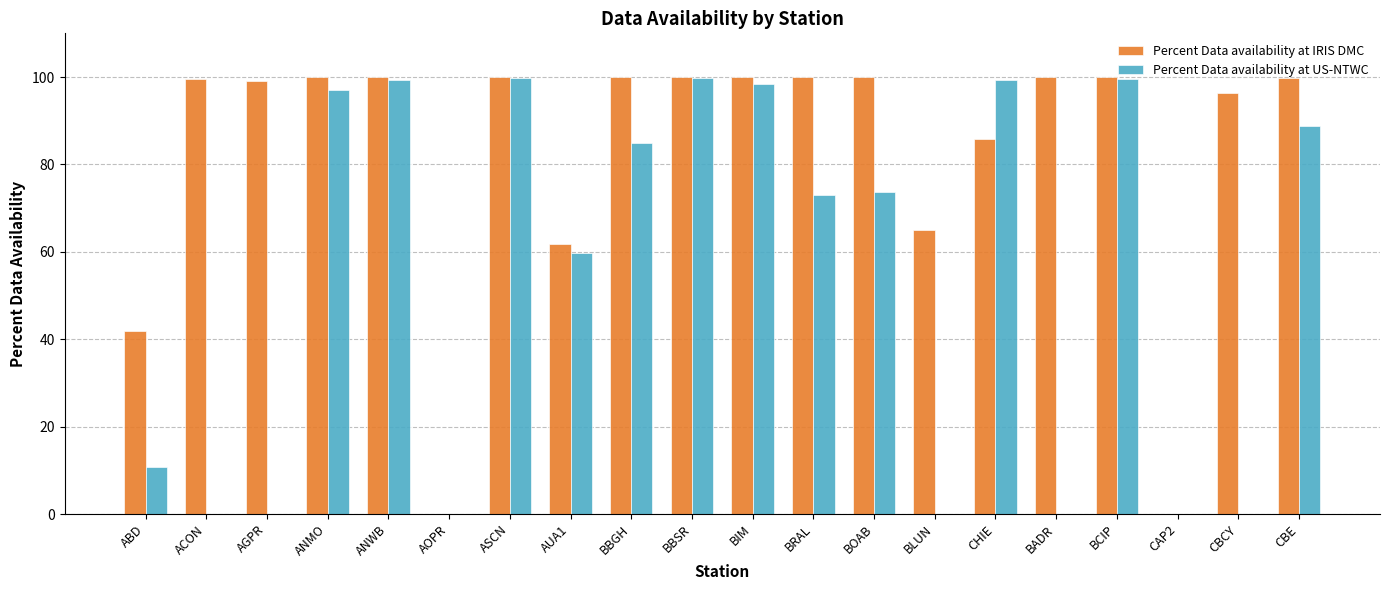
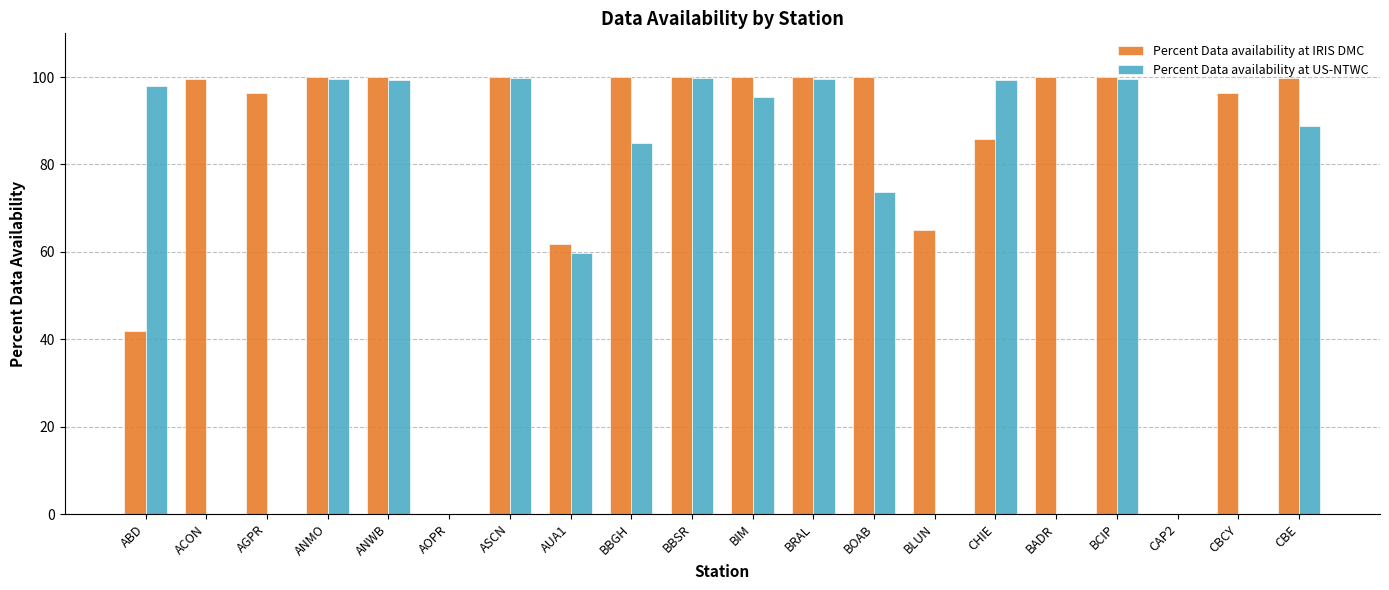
Percent Data availability at US-NTWC, ABD: 11 -> 98
Percent Data availability at IRIS DMC, AGPR: 99 -> 96
Percent Data availability at US-NTWC, ANMO: 97 -> 100
Percent Data availability at US-NTWC, BIM: 99 -> 96
Percent Data availability at US-NTWC, BRAL: 73 -> 100
